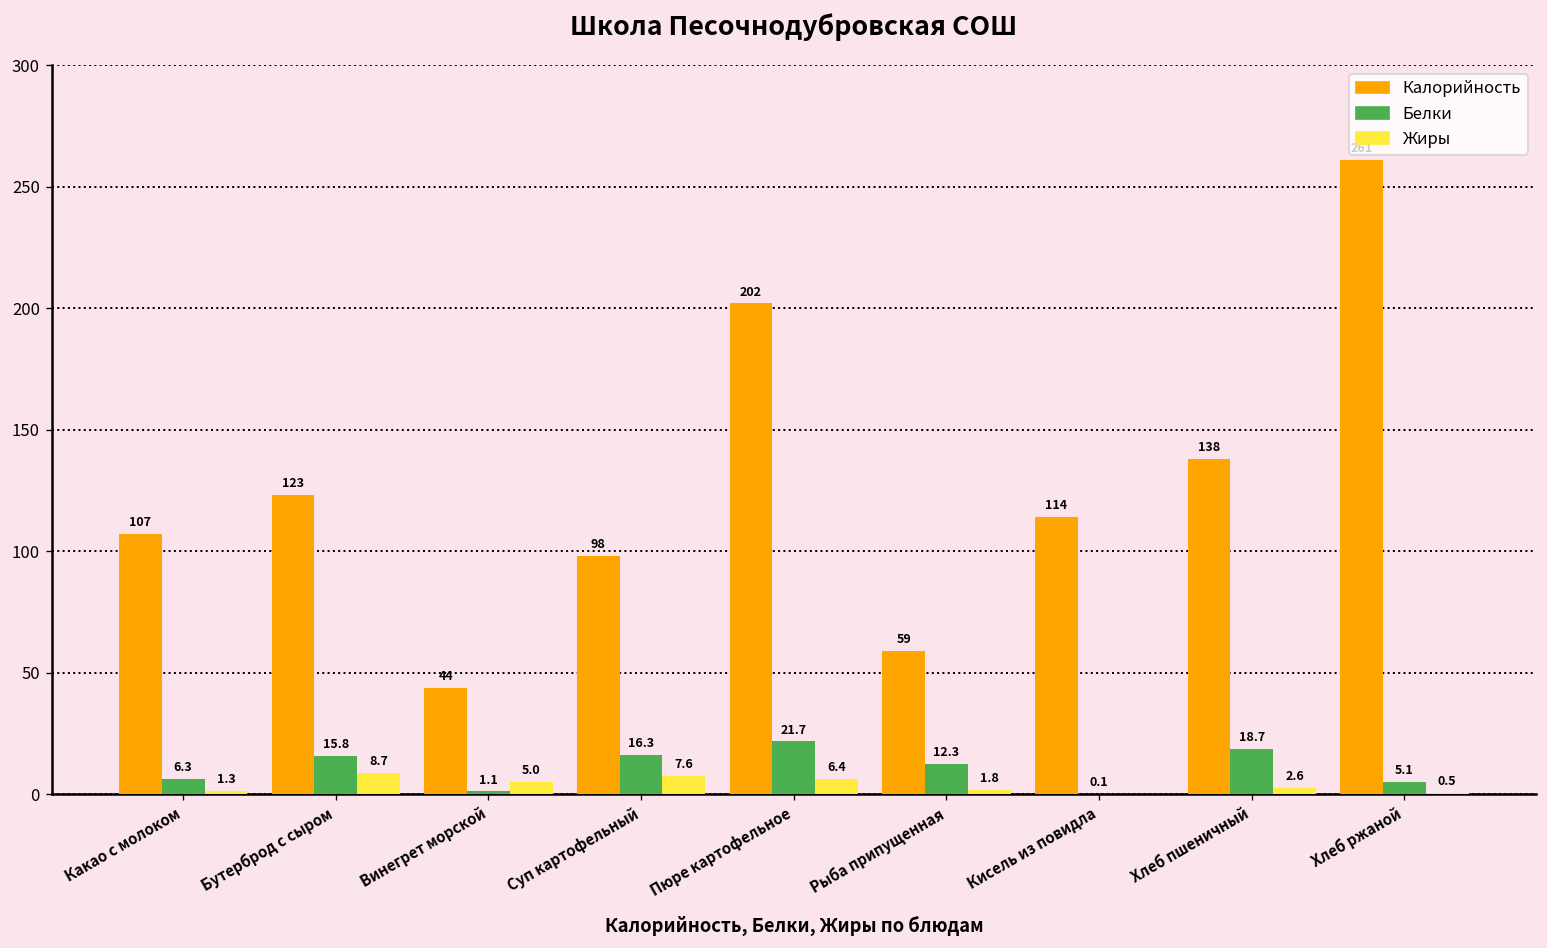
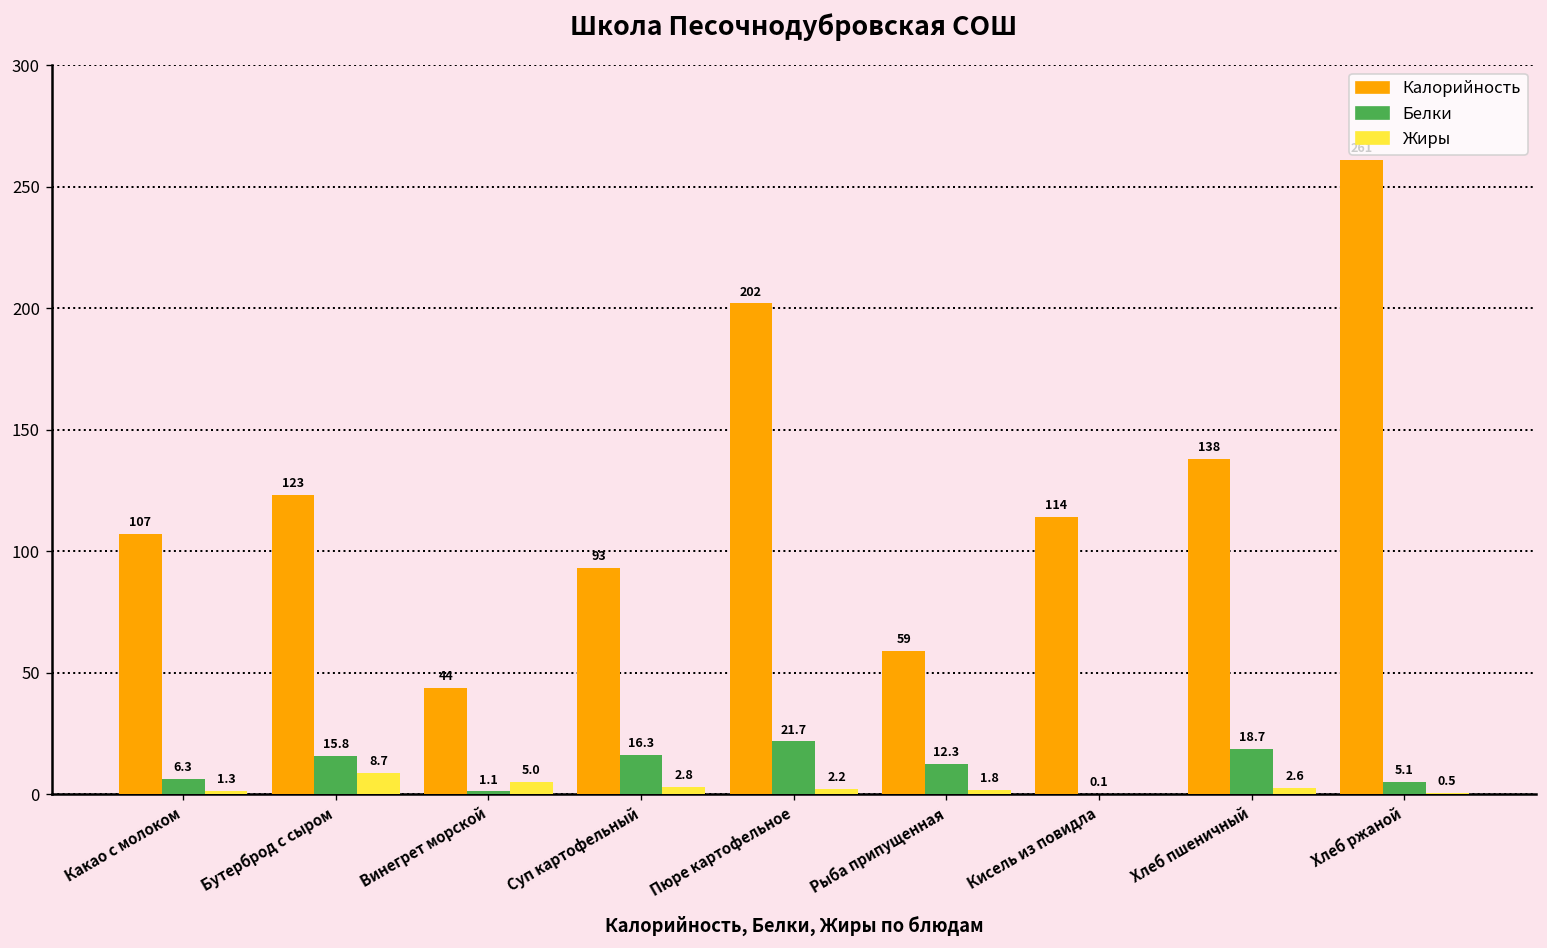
Калорийность, Суп картофельный: 98 -> 93
Жиры, Суп картофельный: 7.6 -> 2.8
Жиры, Пюре картофельное: 6.4 -> 2.2
